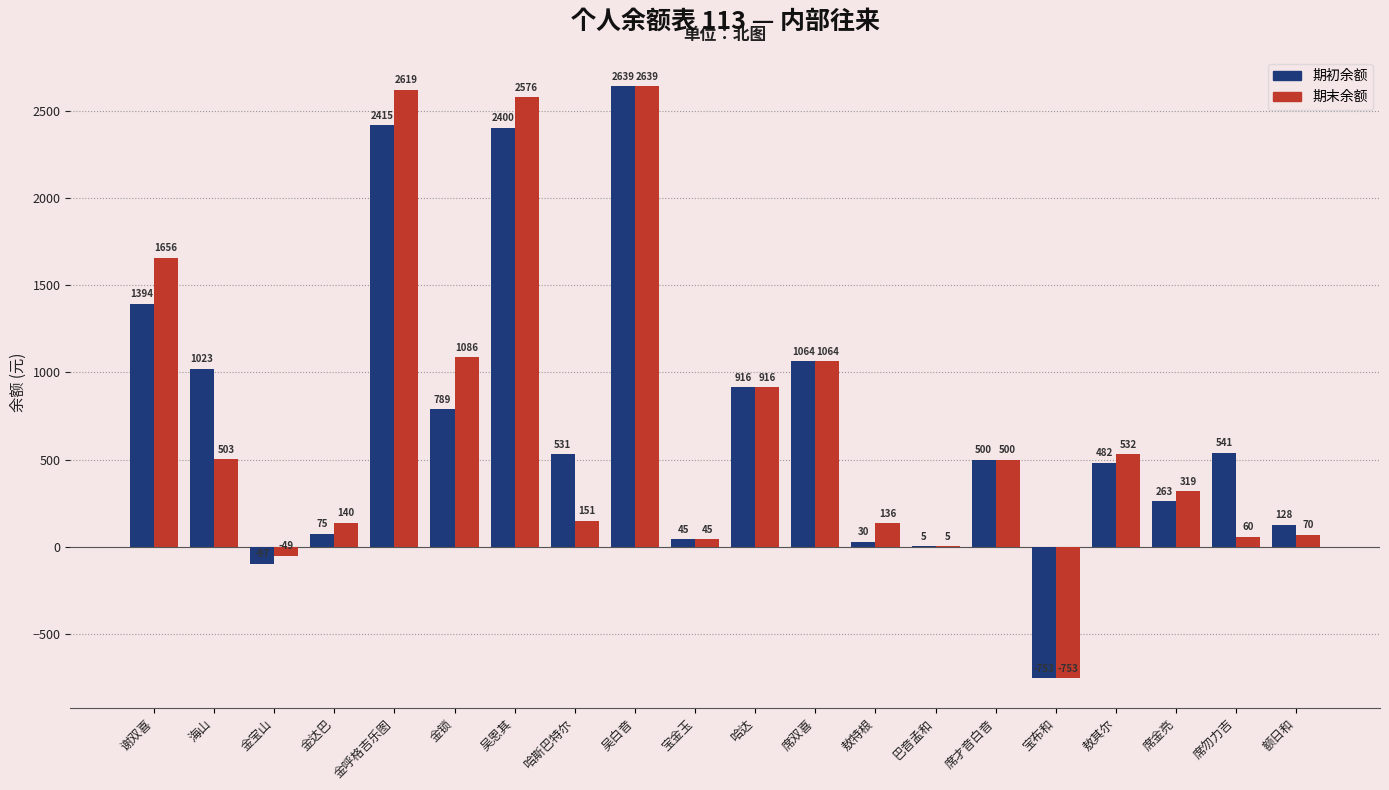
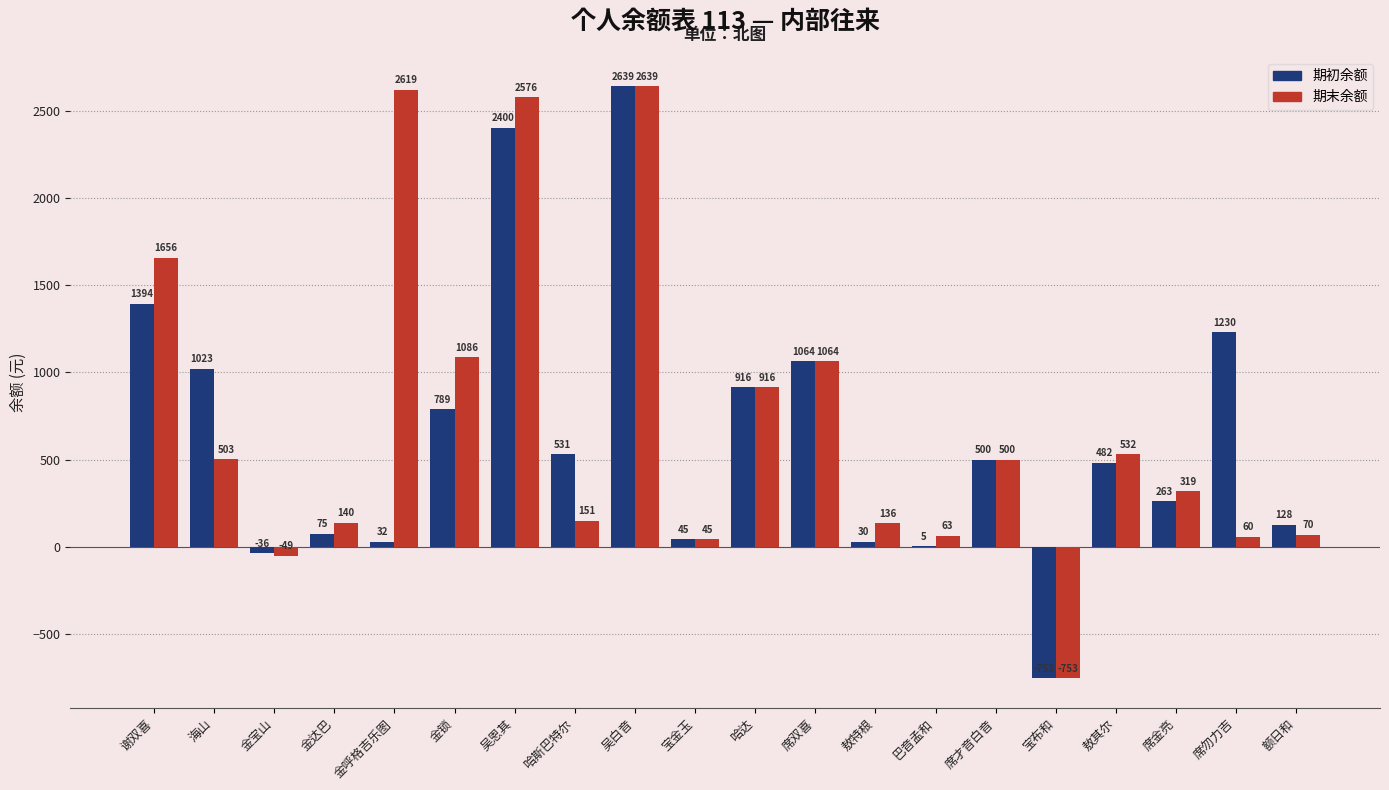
期初余额, 金宝山: -97 -> -36
期初余额, 金呼格吉乐图: 2415 -> 32
期末余额, 巴音孟和: 5 -> 63
期初余额, 席勿力吉: 541 -> 1230
